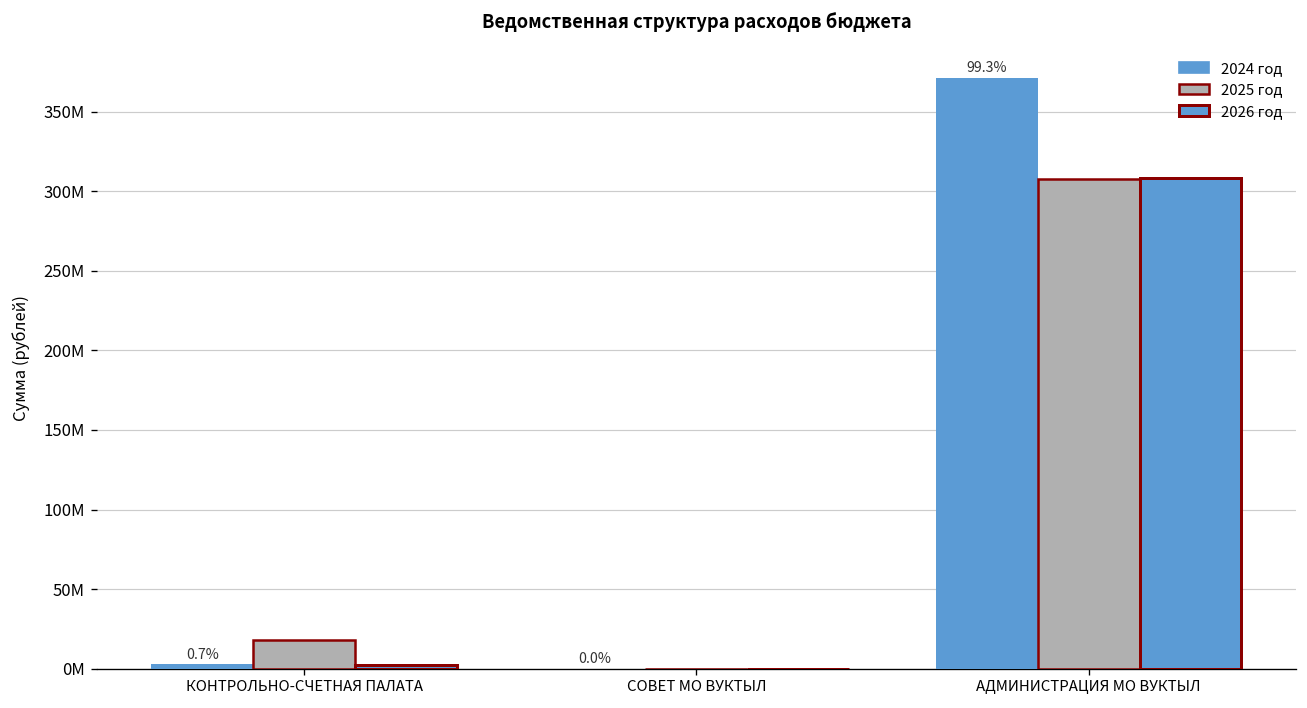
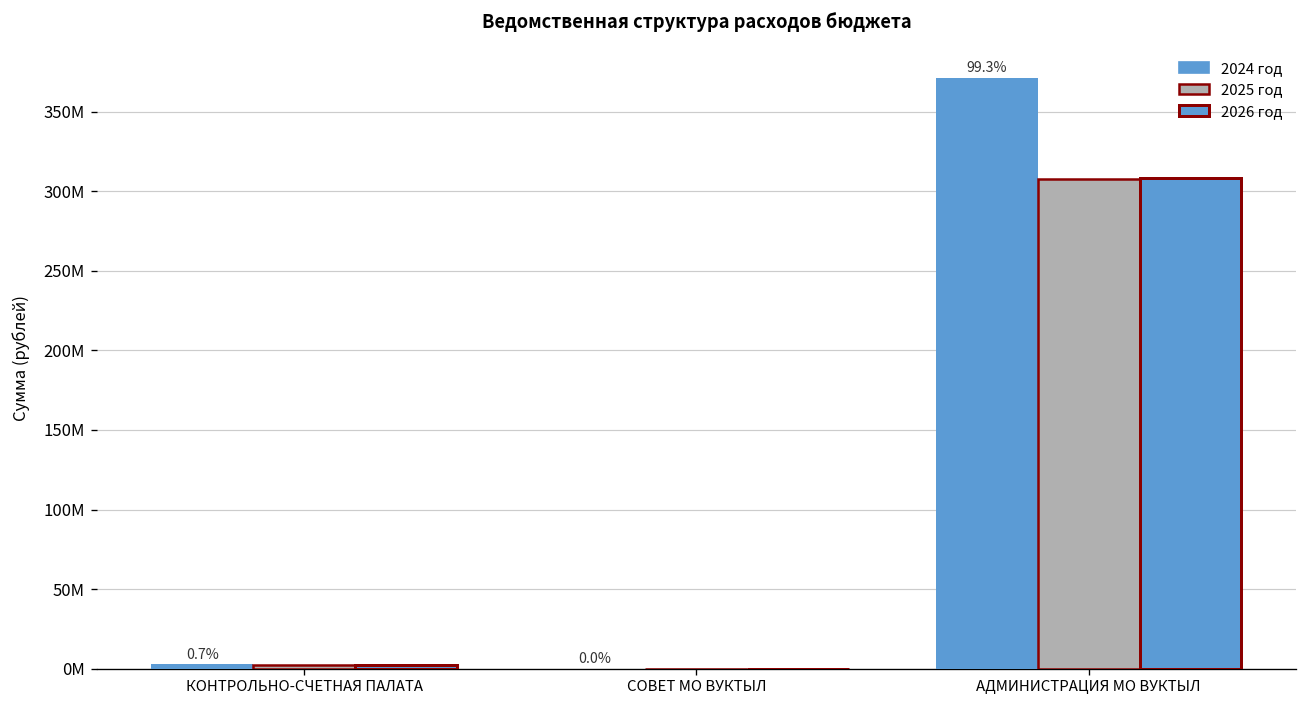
2025 год, КОНТРОЛЬНО-СЧЕТНАЯ ПАЛАТА: 18000000 -> 2000000
